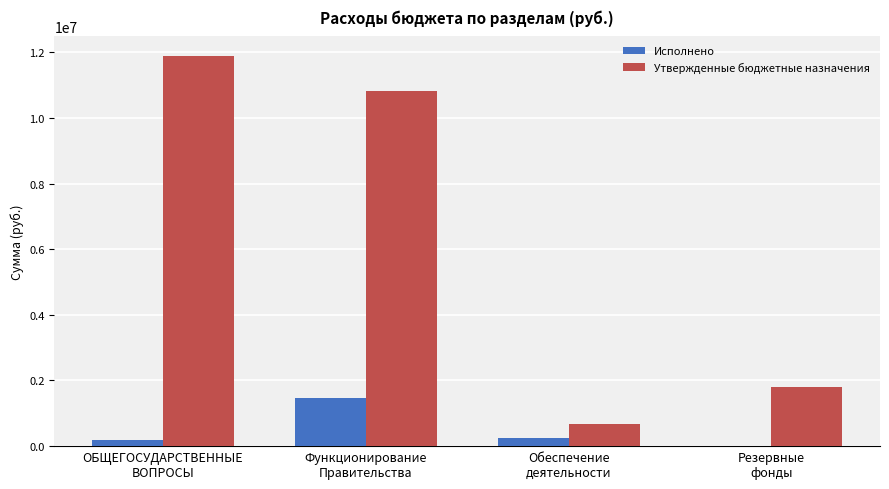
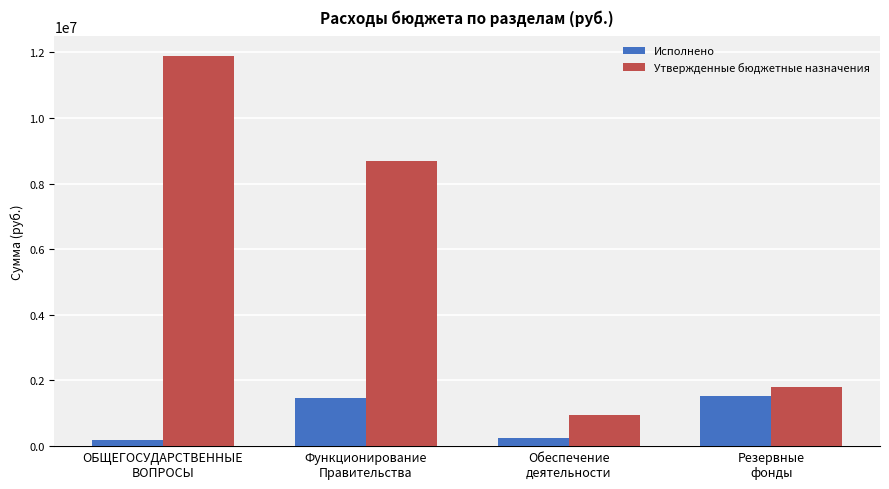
Утвержденные бюджетные назначения, Функционирование Правительства: 10800000 -> 8700000
Утвержденные бюджетные назначения, Обеспечение деятельности: 700000 -> 900000
Исполнено, Резервные фонды: 0 -> 1500000
